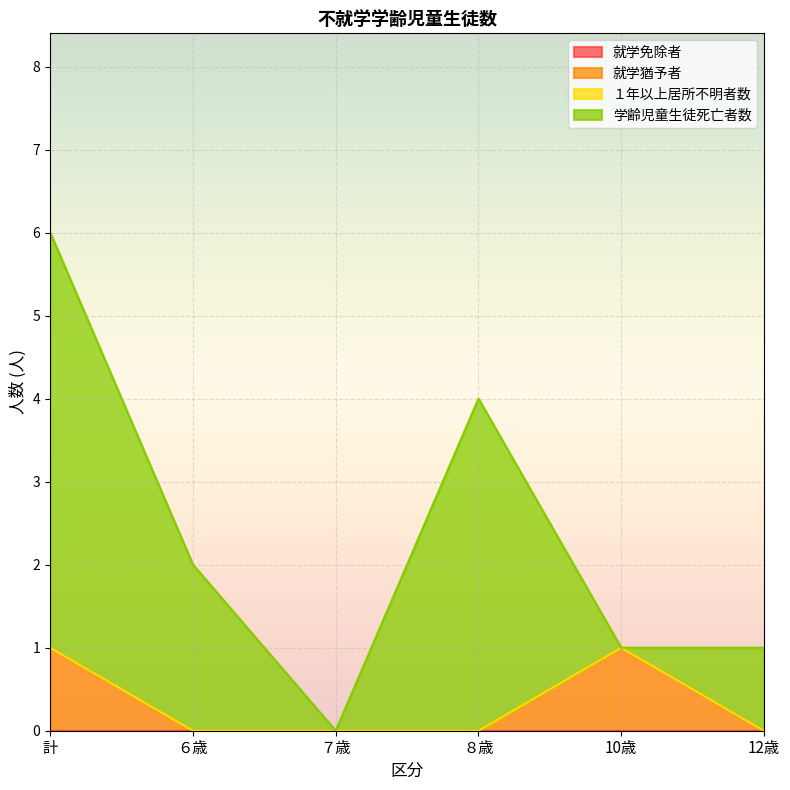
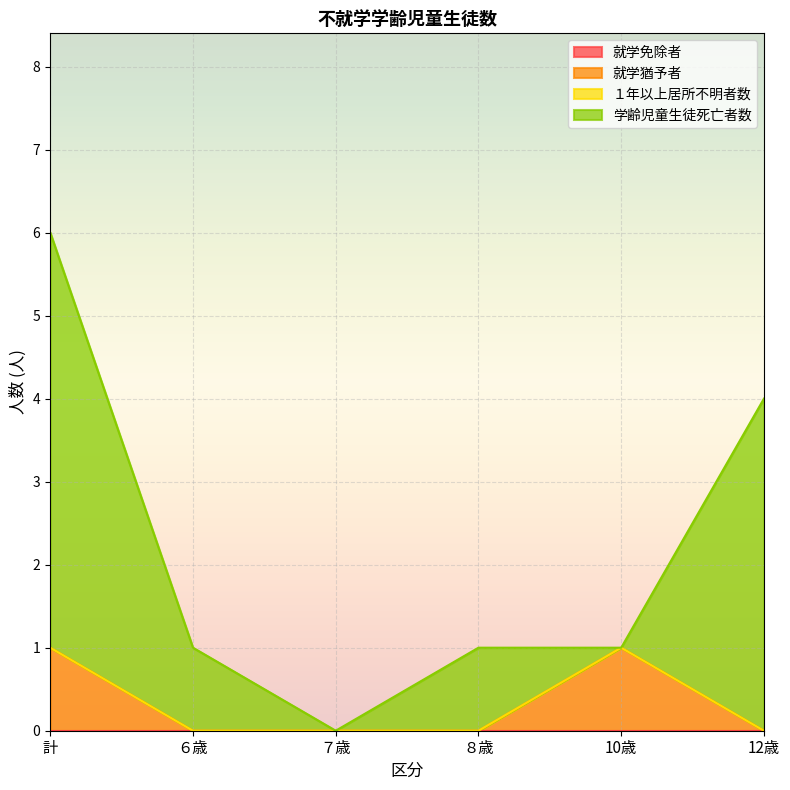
学齢児童生徒死亡者数, ６歳: 2 -> 1
学齢児童生徒死亡者数, ８歳: 4 -> 1
学齢児童生徒死亡者数, 12歳: 1 -> 4
